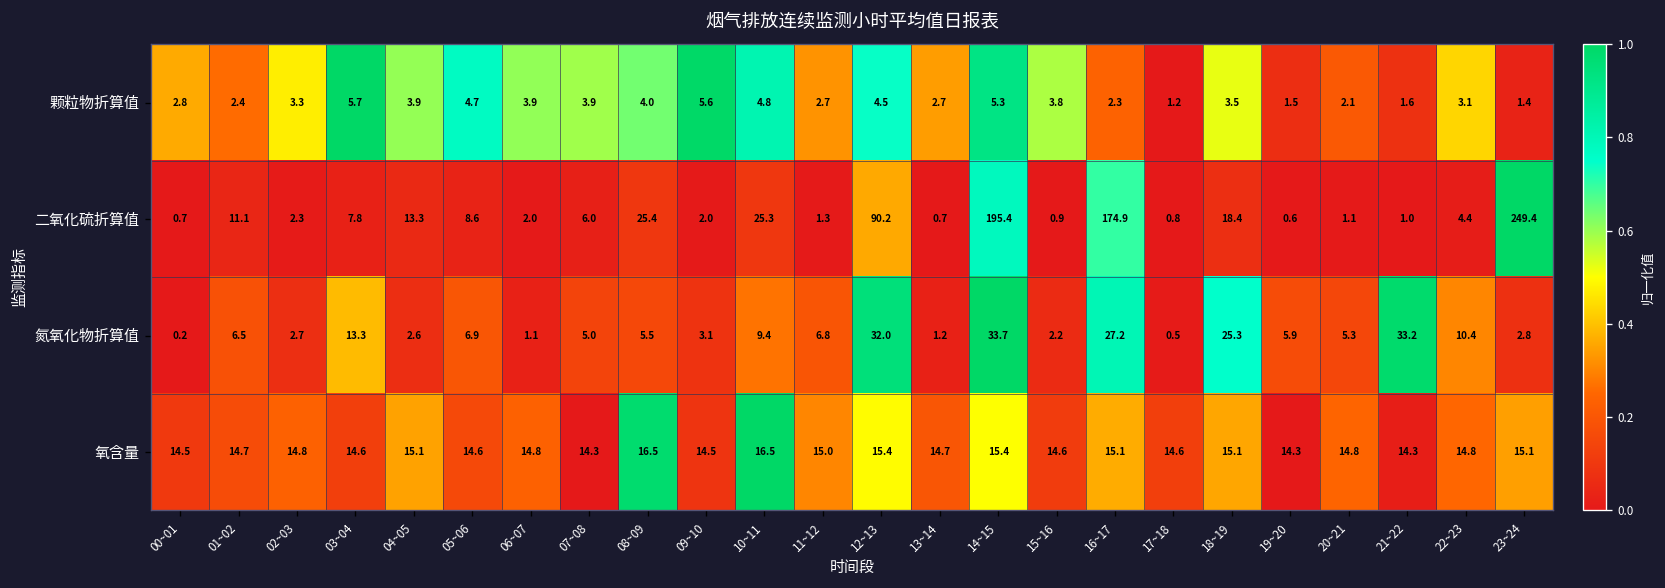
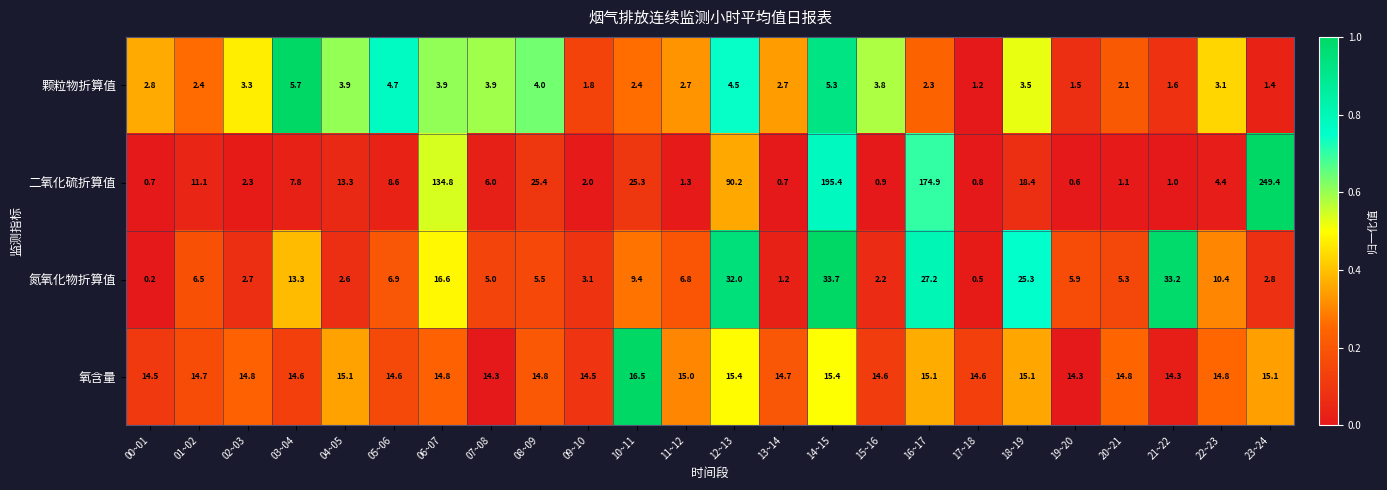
颗粒物折算值, 09~10: 5.6 -> 1.8
颗粒物折算值, 10~11: 4.8 -> 2.4
二氧化硫折算值, 06~07: 2.0 -> 134.8
氮氧化物折算值, 06~07: 1.1 -> 16.6
氧含量, 08~09: 16.5 -> 14.8
